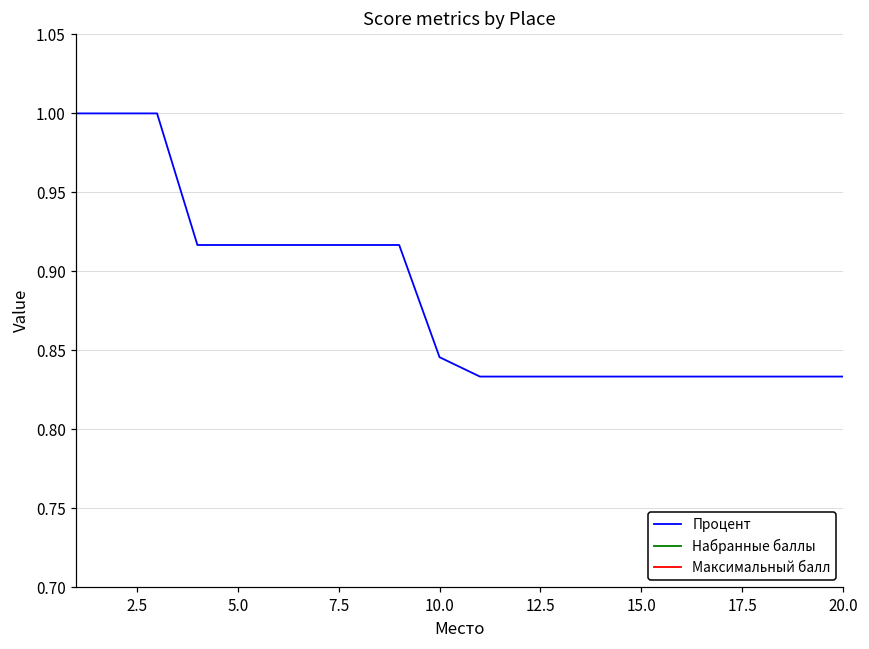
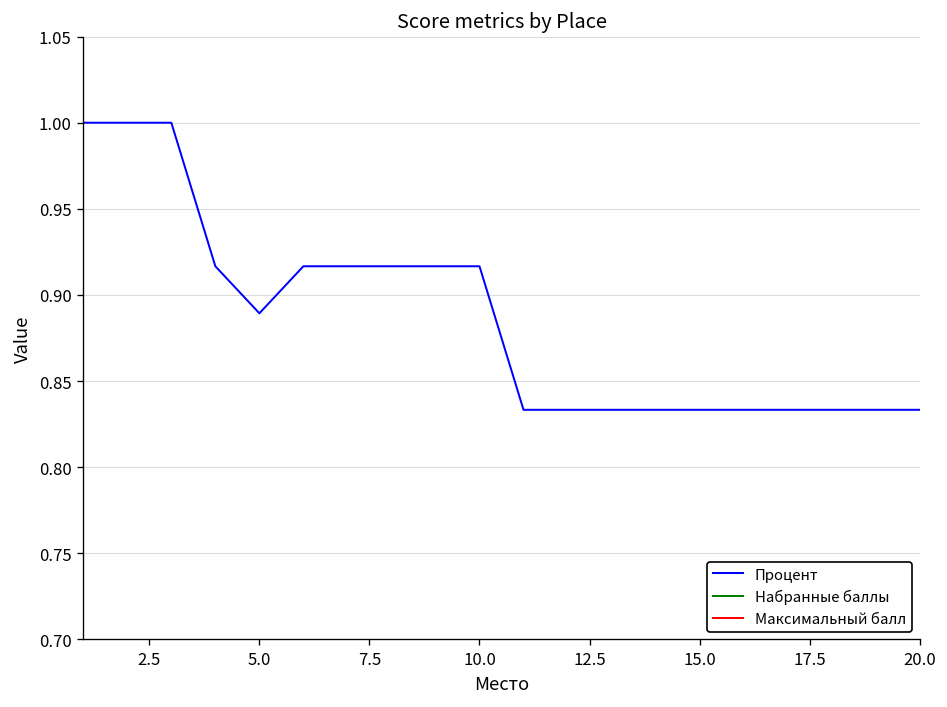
Процент, 5.0: 0.917 -> 0.889
Процент, 10.0: 0.846 -> 0.917
